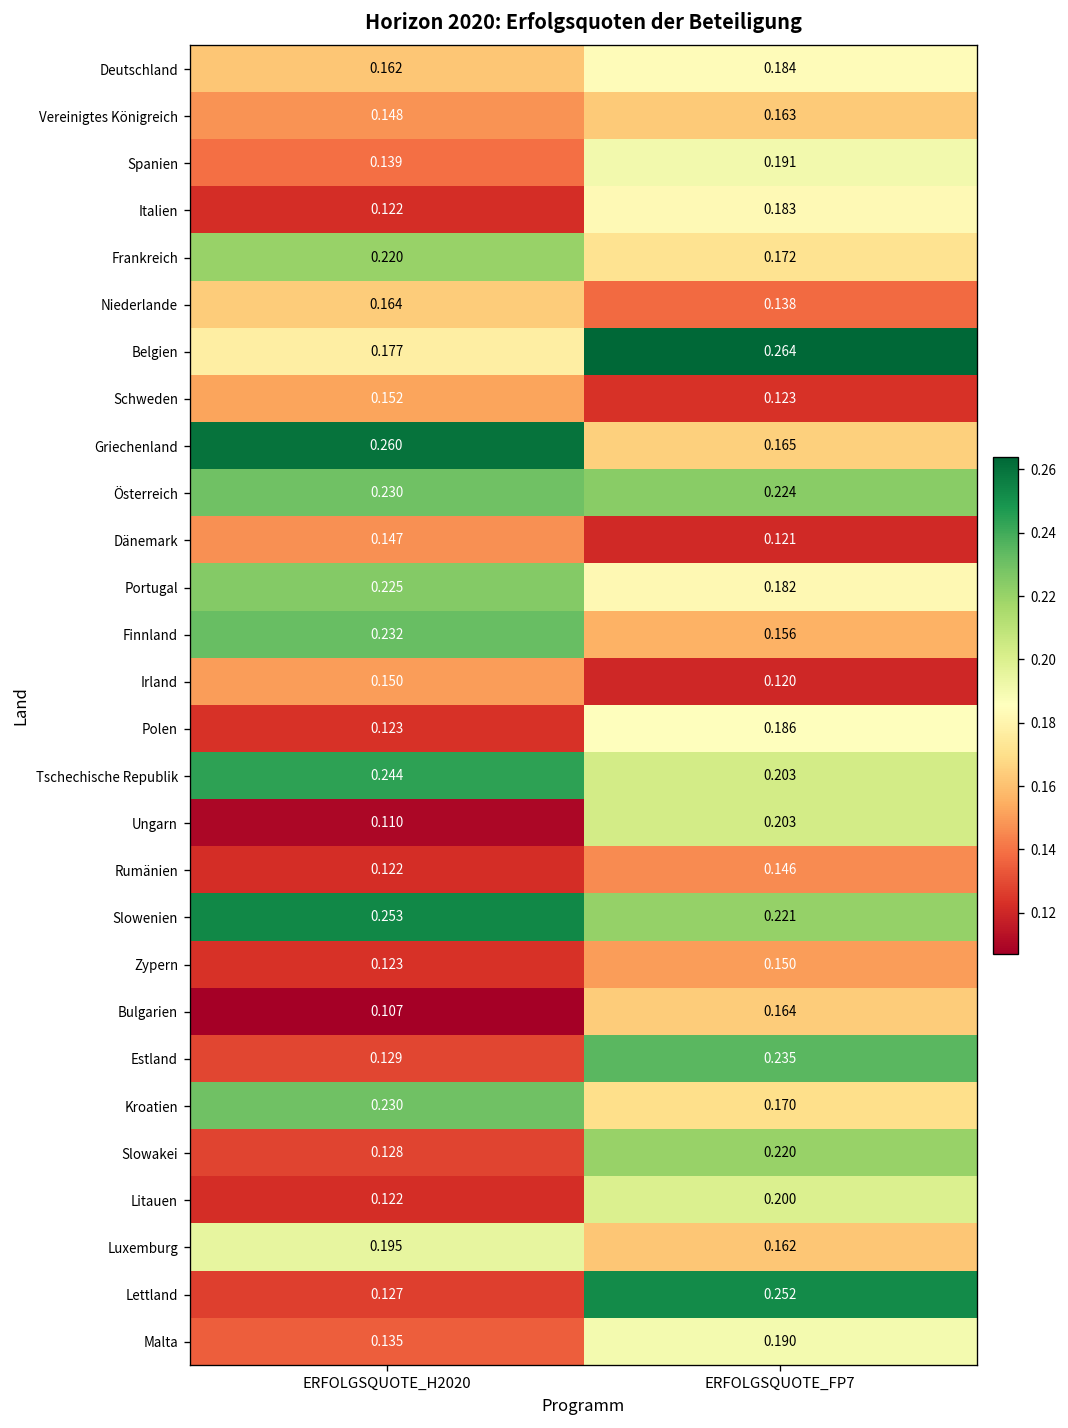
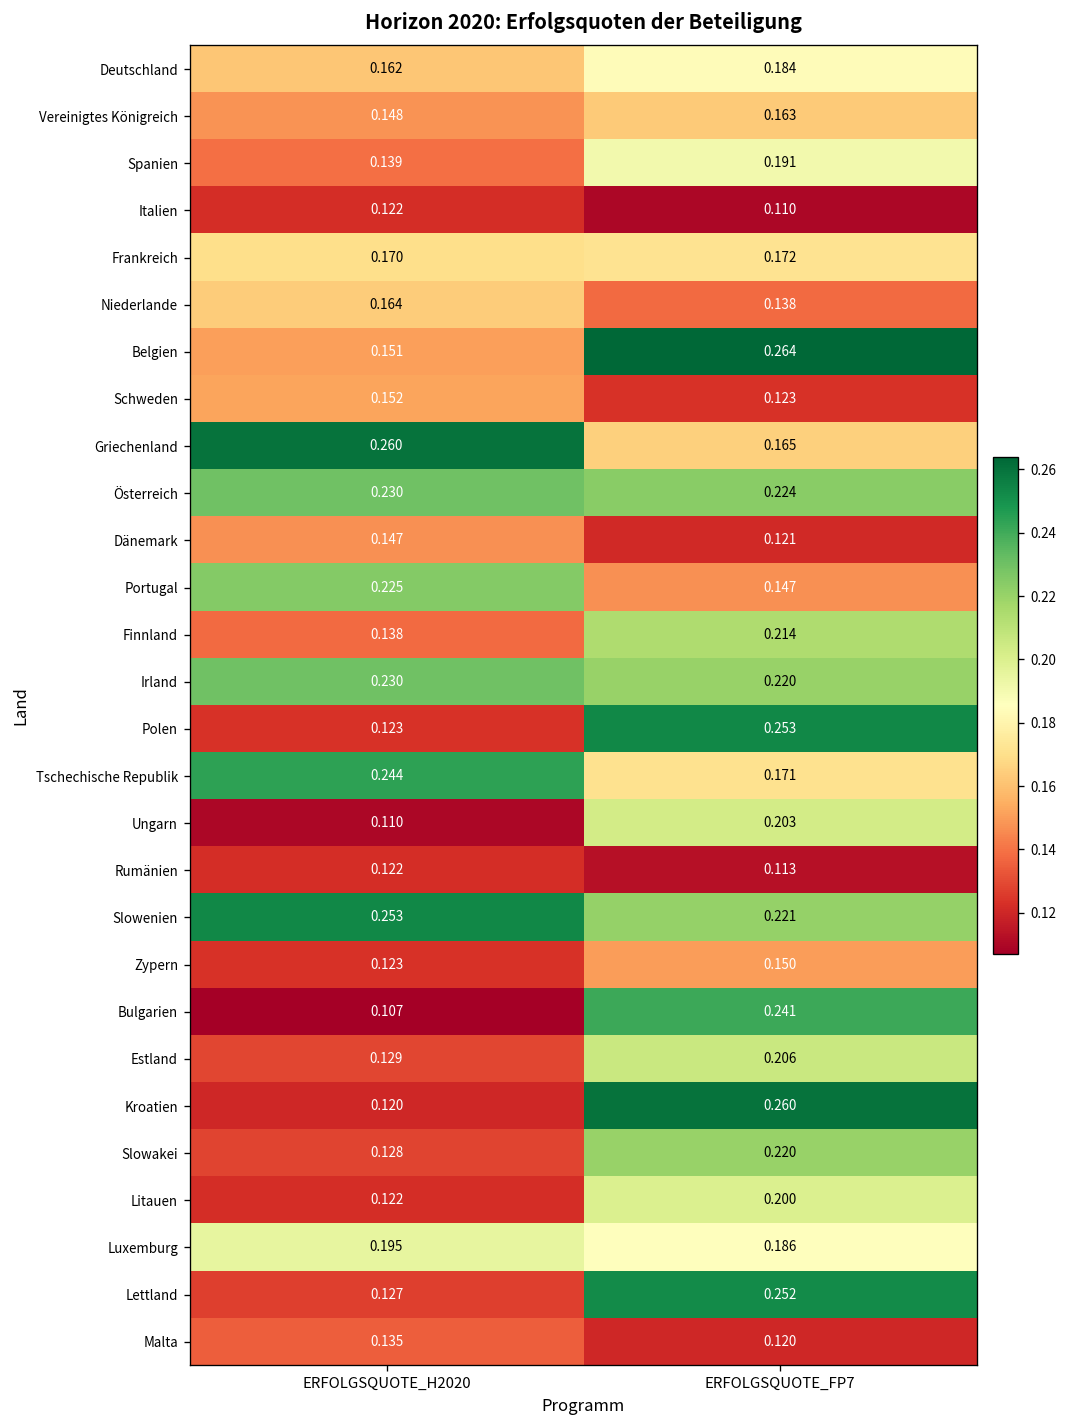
Italien, ERFOLGSQUOTE_FP7: 0.183 -> 0.110
Frankreich, ERFOLGSQUOTE_H2020: 0.220 -> 0.170
Belgien, ERFOLGSQUOTE_H2020: 0.177 -> 0.151
Portugal, ERFOLGSQUOTE_FP7: 0.182 -> 0.147
Finnland, ERFOLGSQUOTE_H2020: 0.232 -> 0.138
Finnland, ERFOLGSQUOTE_FP7: 0.156 -> 0.214
Irland, ERFOLGSQUOTE_H2020: 0.150 -> 0.230
Irland, ERFOLGSQUOTE_FP7: 0.120 -> 0.220
Polen, ERFOLGSQUOTE_FP7: 0.186 -> 0.253
Tschechische Republik, ERFOLGSQUOTE_FP7: 0.203 -> 0.171
Rumänien, ERFOLGSQUOTE_FP7: 0.146 -> 0.113
Bulgarien, ERFOLGSQUOTE_FP7: 0.164 -> 0.241
Estland, ERFOLGSQUOTE_FP7: 0.235 -> 0.206
Kroatien, ERFOLGSQUOTE_H2020: 0.230 -> 0.120
Kroatien, ERFOLGSQUOTE_FP7: 0.170 -> 0.260
Luxemburg, ERFOLGSQUOTE_FP7: 0.162 -> 0.186
Malta, ERFOLGSQUOTE_FP7: 0.190 -> 0.120
